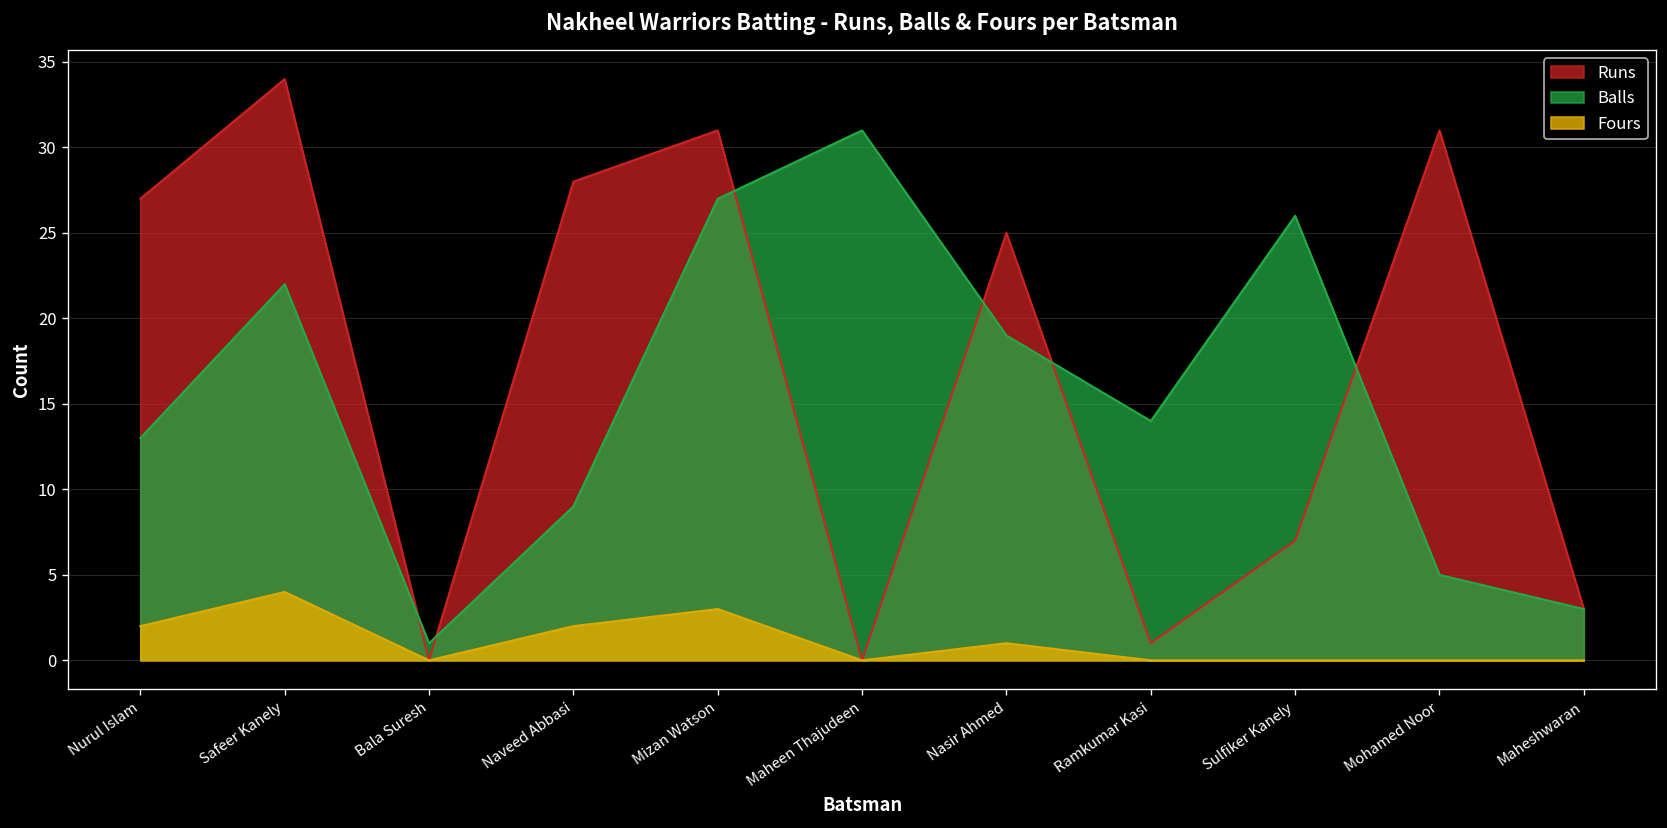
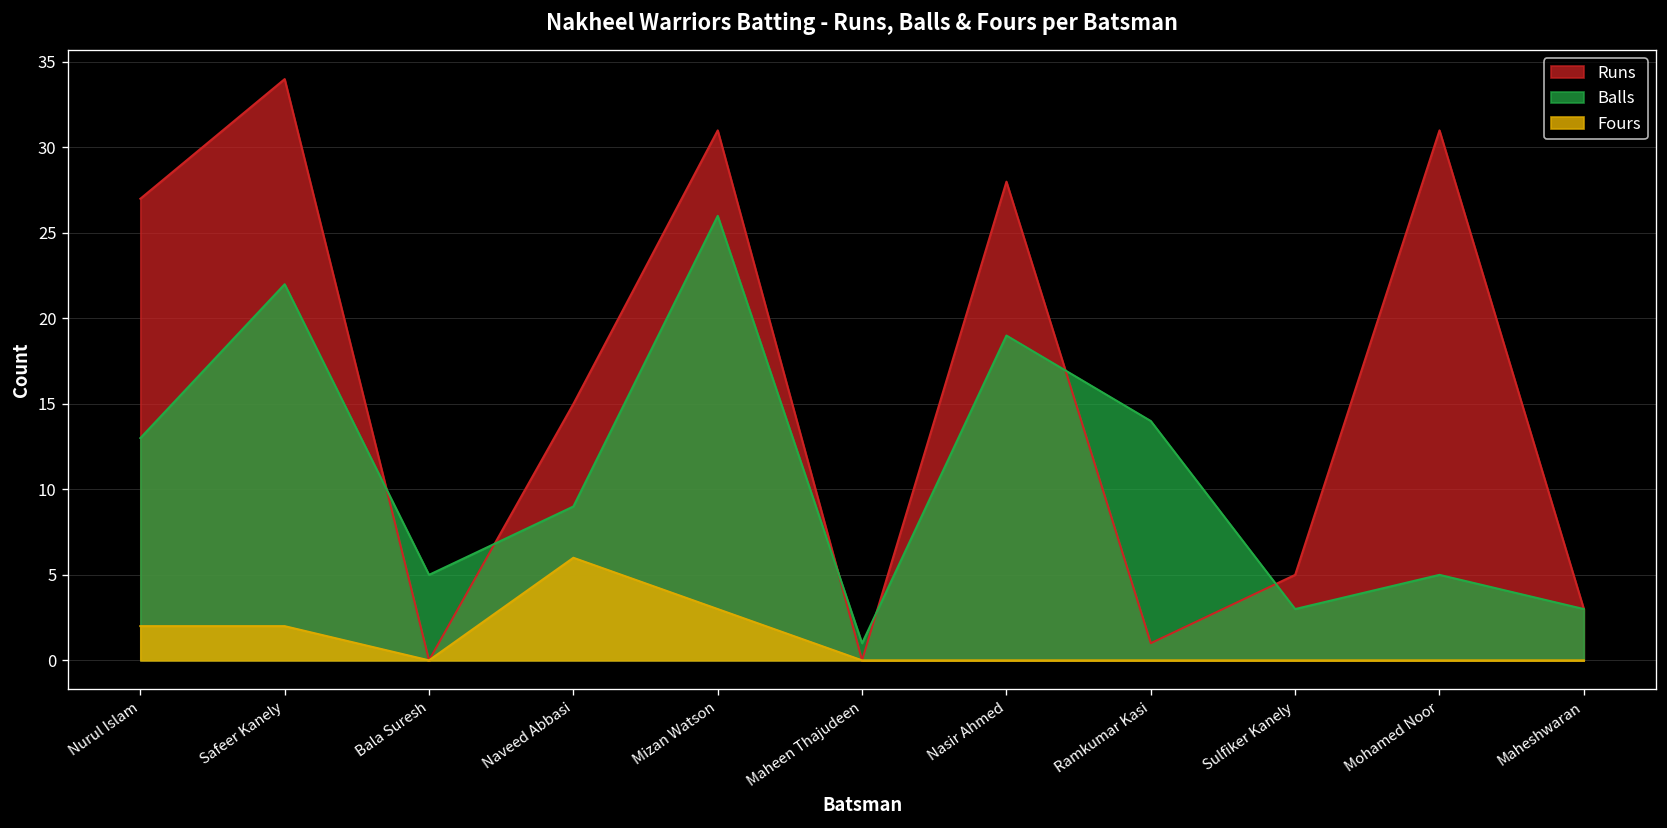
Fours, Safeer Kanely: 4 -> 2
Balls, Bala Suresh: 1 -> 5
Runs, Naveed Abbasi: 28 -> 15
Fours, Naveed Abbasi: 2 -> 6
Balls, Mizan Watson: 27 -> 26
Balls, Maheen Thajudeen: 31 -> 1
Runs, Nasir Ahmed: 25 -> 28
Fours, Nasir Ahmed: 1 -> 0
Runs, Sulfiker Kanely: 7 -> 5
Balls, Sulfiker Kanely: 26 -> 3
